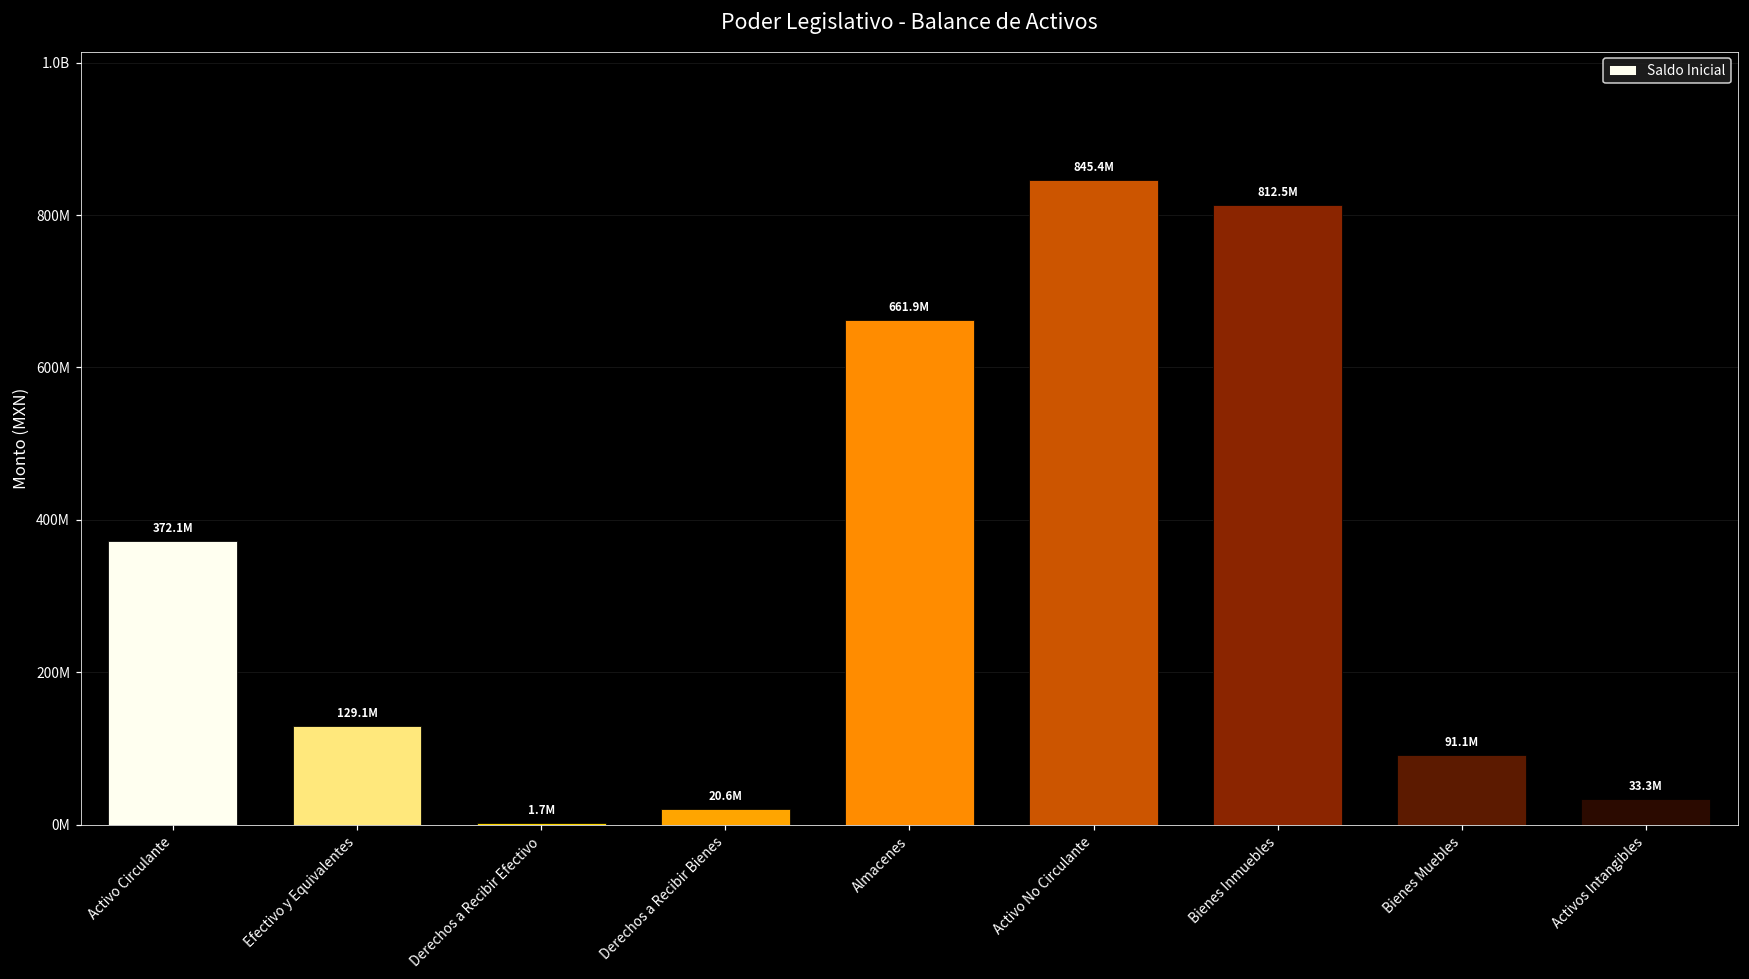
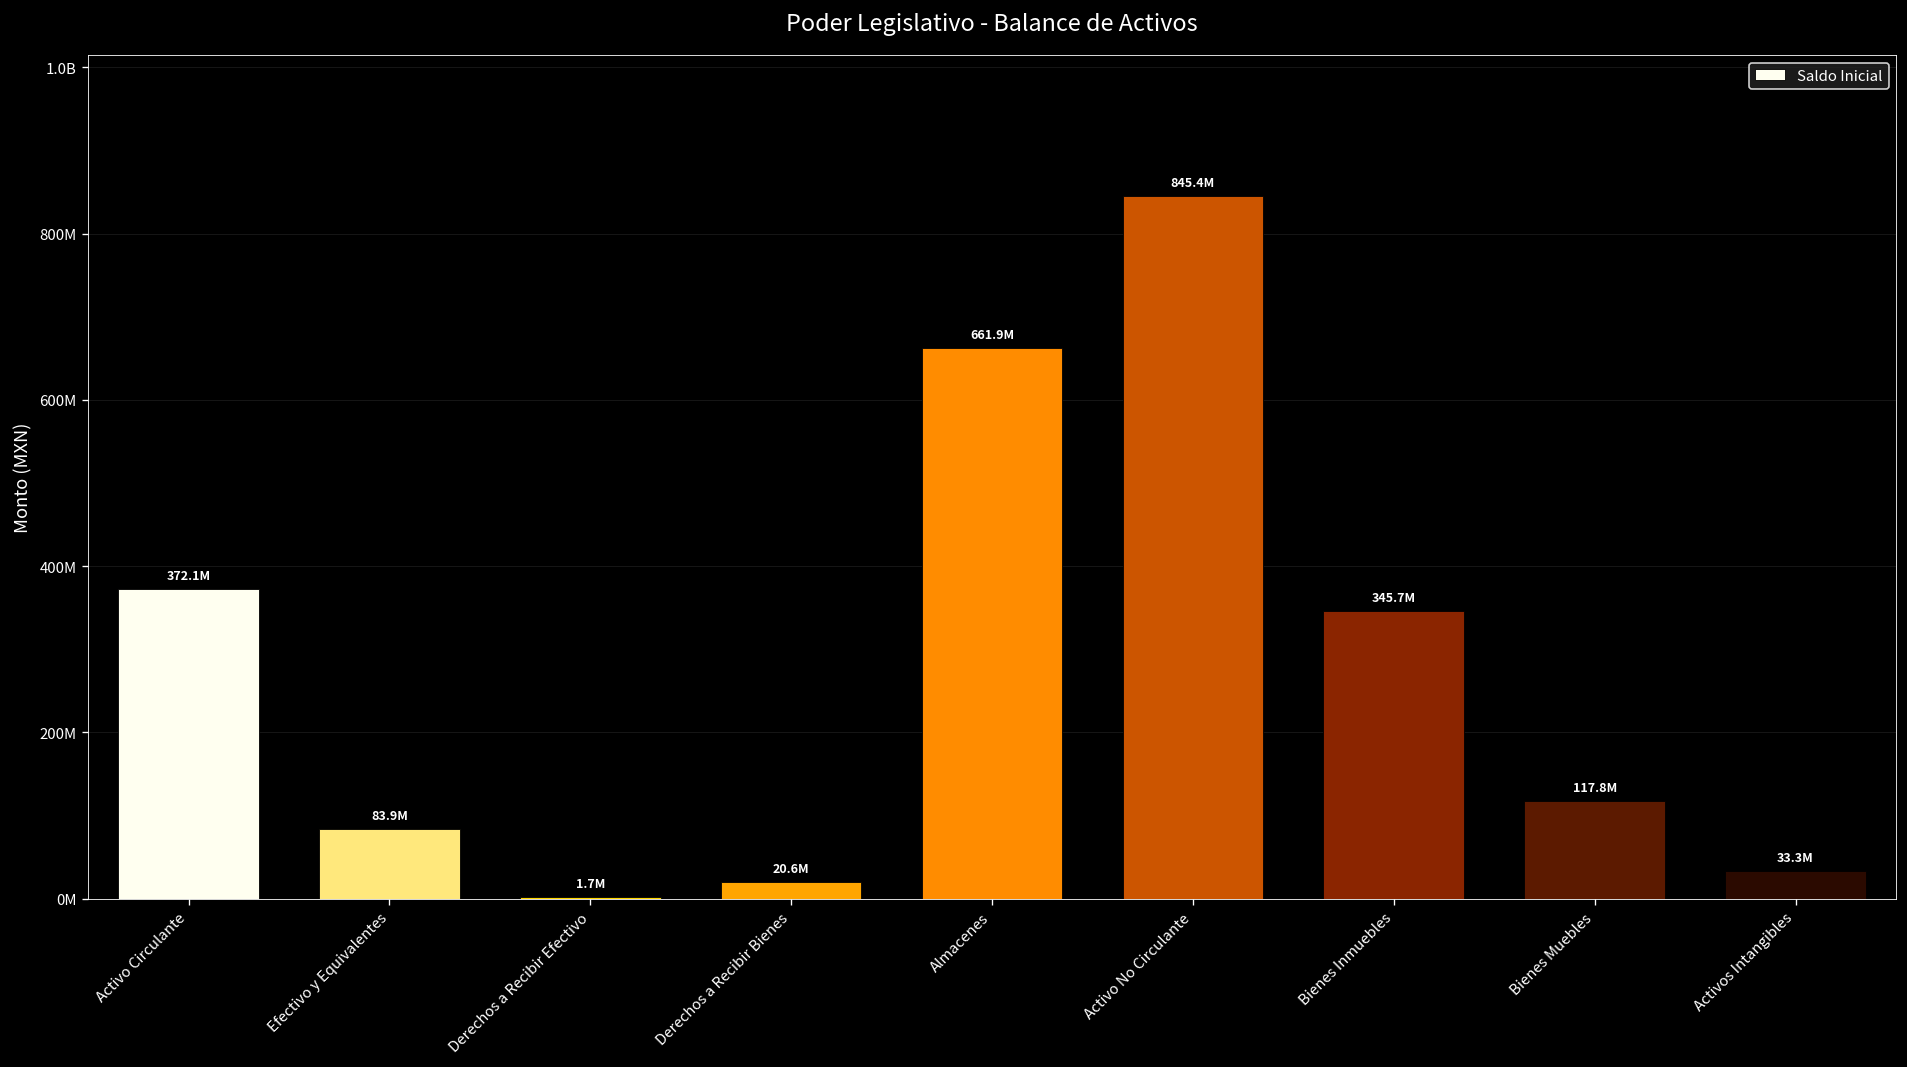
Efectivo y Equivalentes: 129.1M -> 83.9M
Bienes Inmuebles: 812.5M -> 345.7M
Bienes Muebles: 91.1M -> 117.8M
